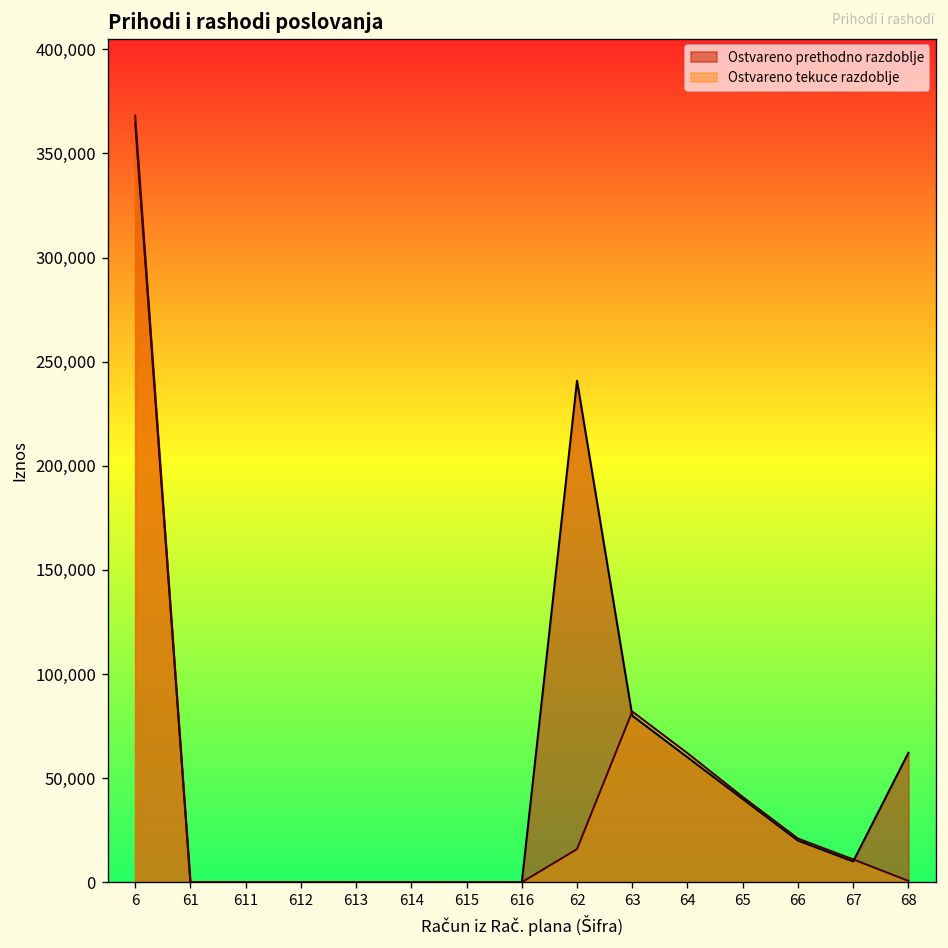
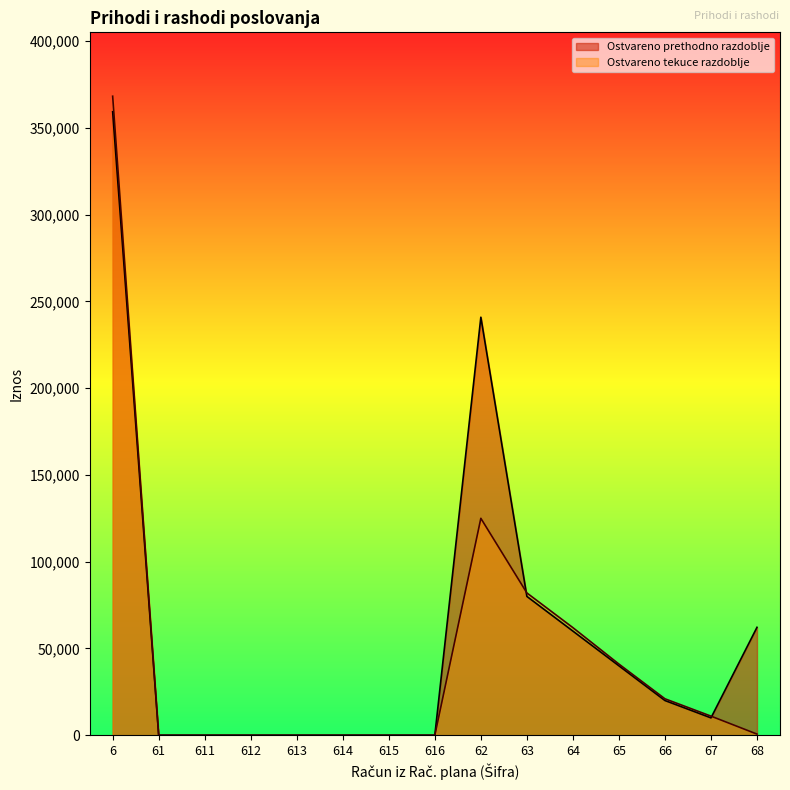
Ostvareno prethodno razdoblje, 6: 365,000 -> 359,000
Ostvareno tekuce razdoblje, 62: 16,000 -> 125,000
